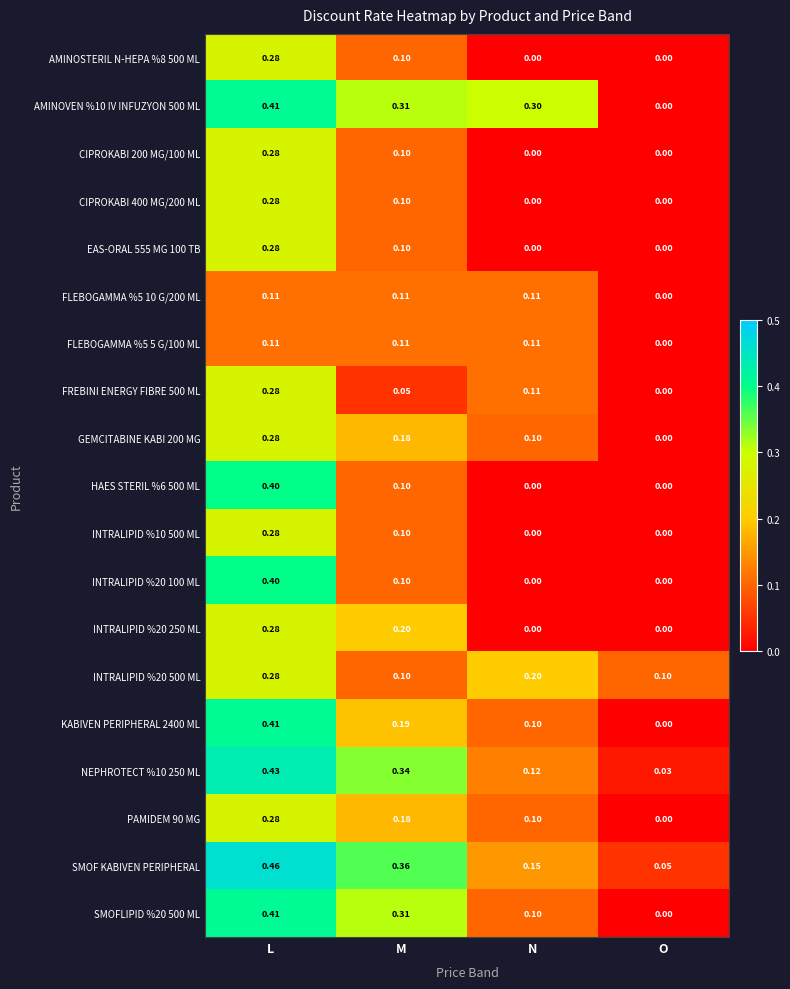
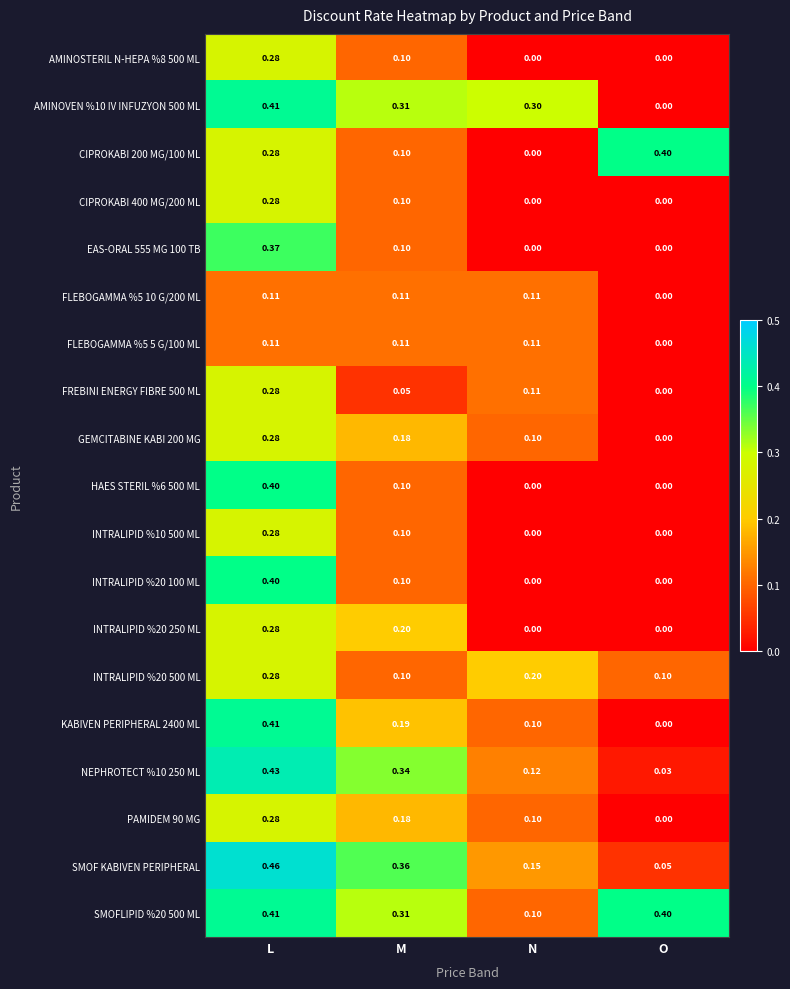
CIPROKABI 200 MG/100 ML, O: 0.00 -> 0.40
EAS-ORAL 555 MG 100 TB, L: 0.28 -> 0.37
SMOFLIPID %20 500 ML, O: 0.00 -> 0.40
